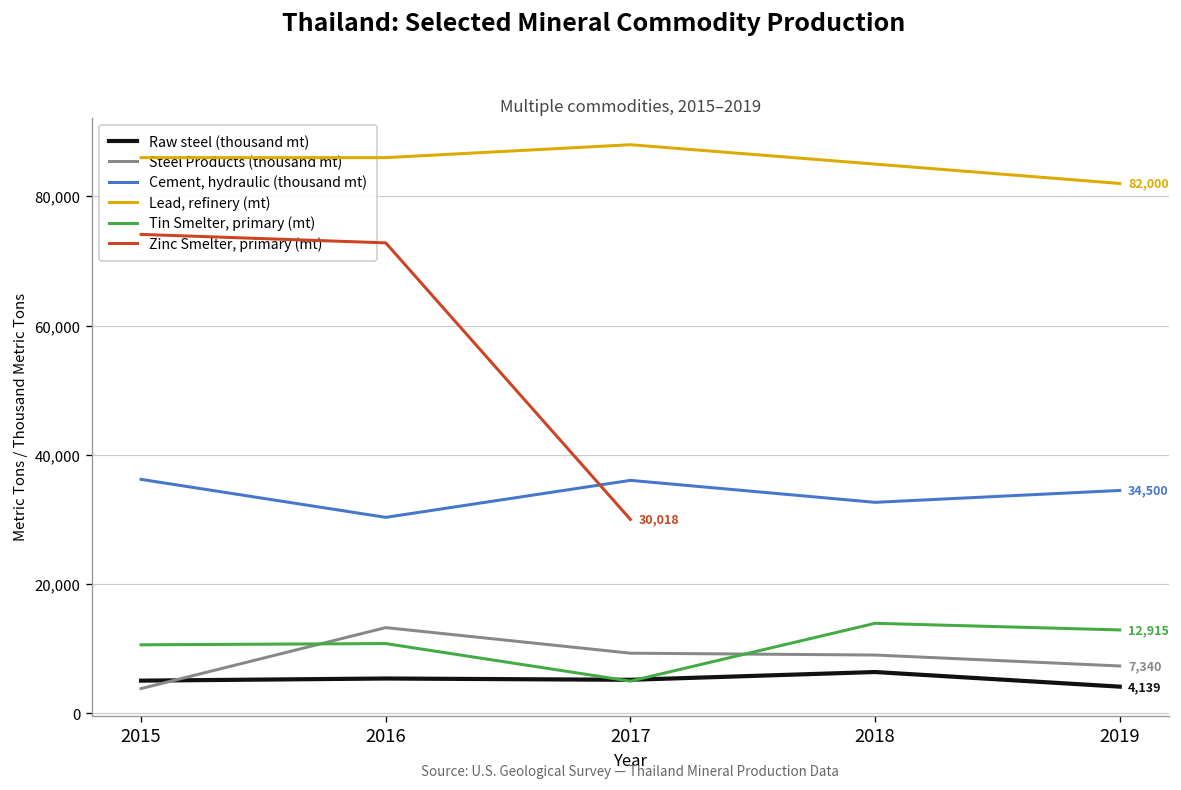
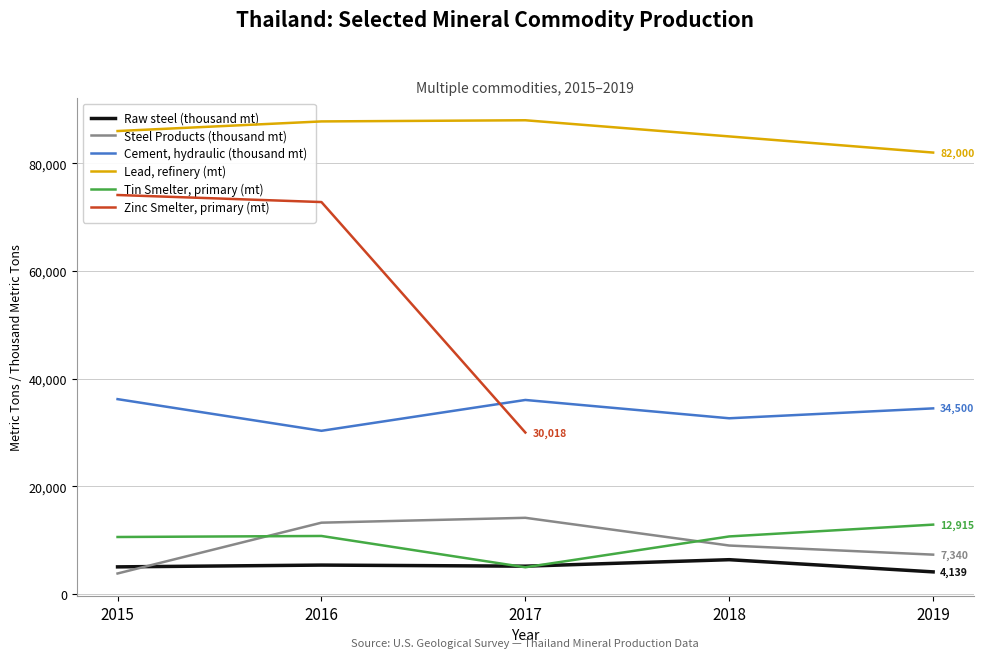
Lead, refinery (mt), 2016: 86,000 -> 88,000
Steel Products (thousand mt), 2017: 9,000 -> 14,000
Tin Smelter, primary (mt), 2018: 14,000 -> 11,000
